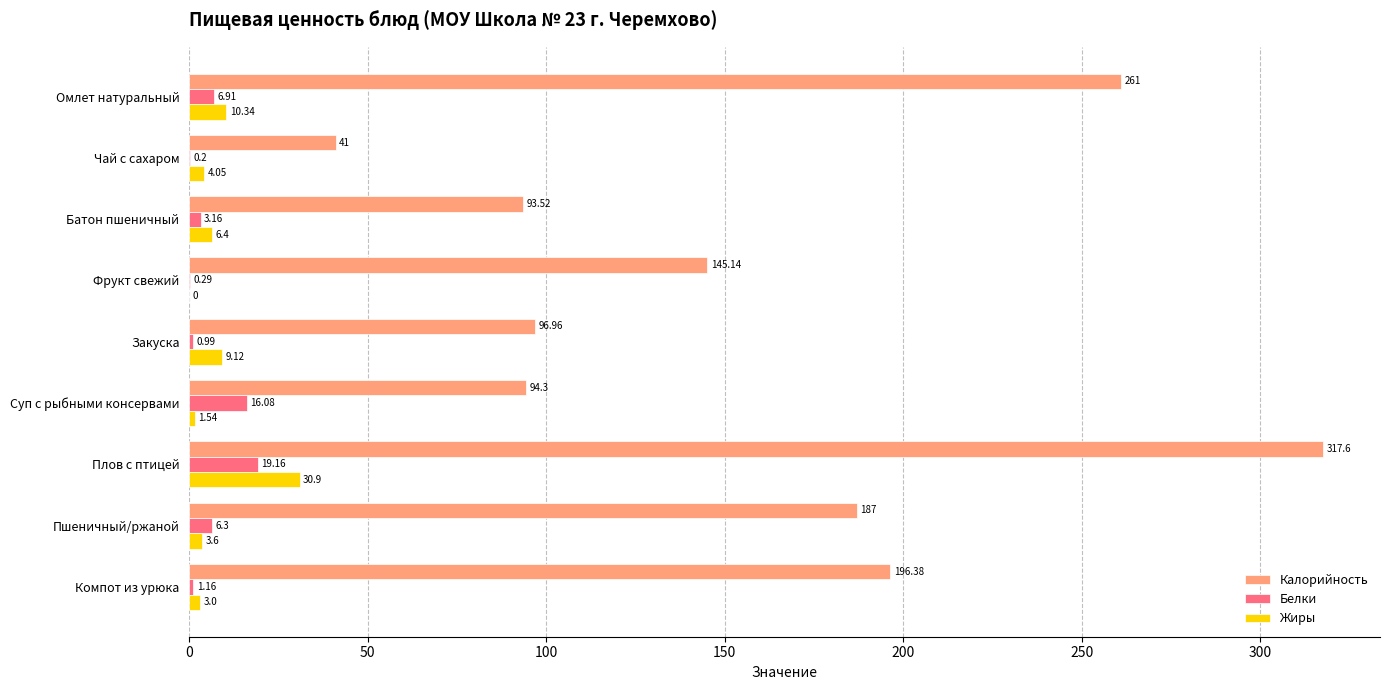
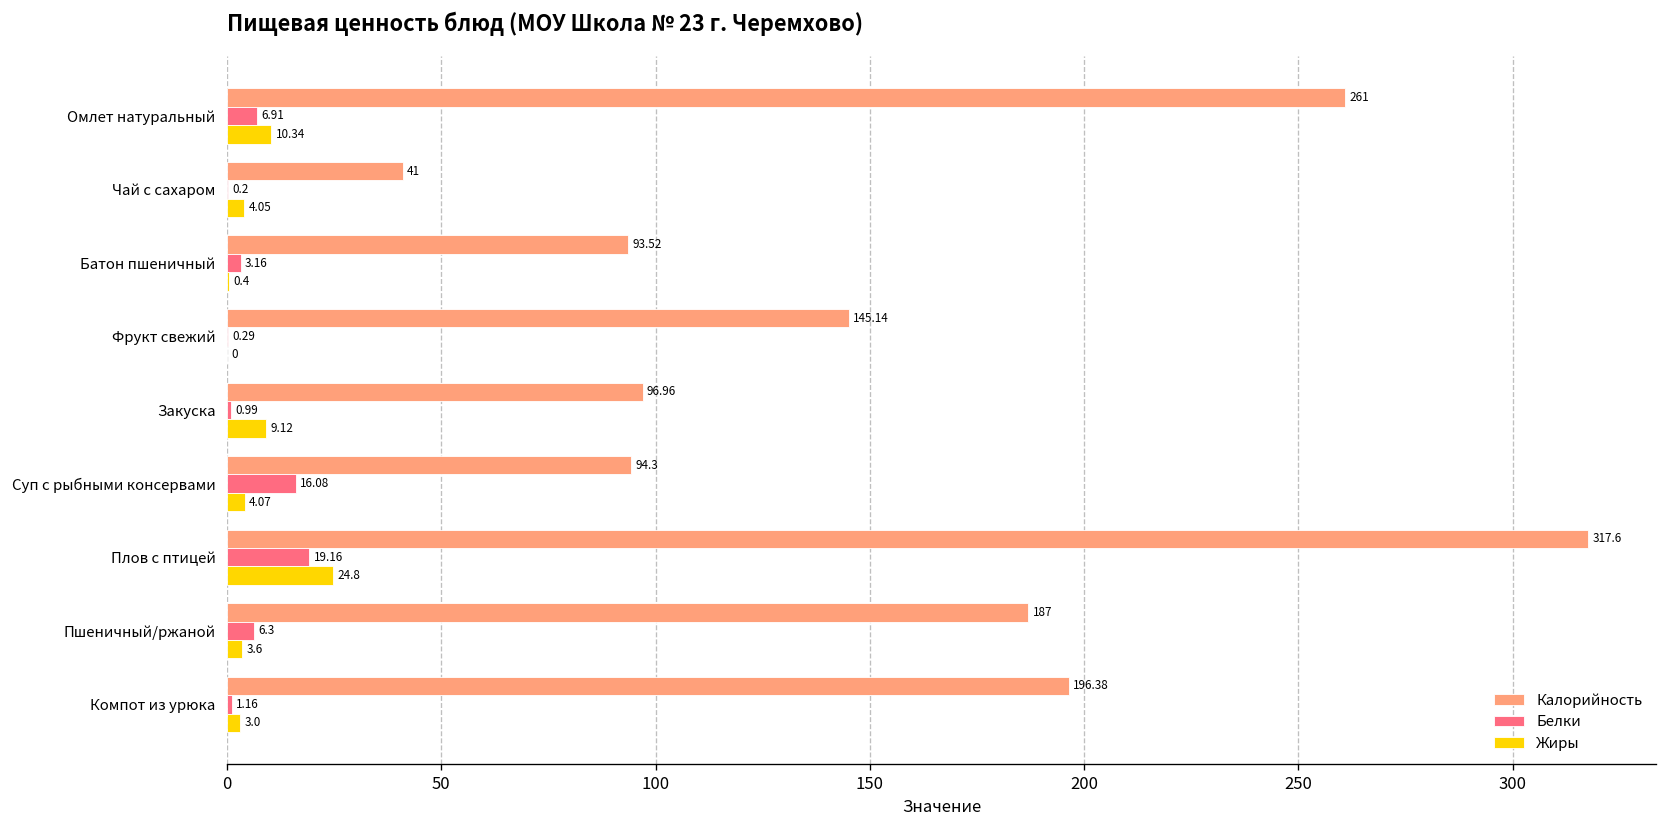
Жиры, Батон пшеничный: 6.4 -> 0.4
Жиры, Суп с рыбными консервами: 1.54 -> 4.07
Жиры, Плов с птицей: 30.9 -> 24.8
